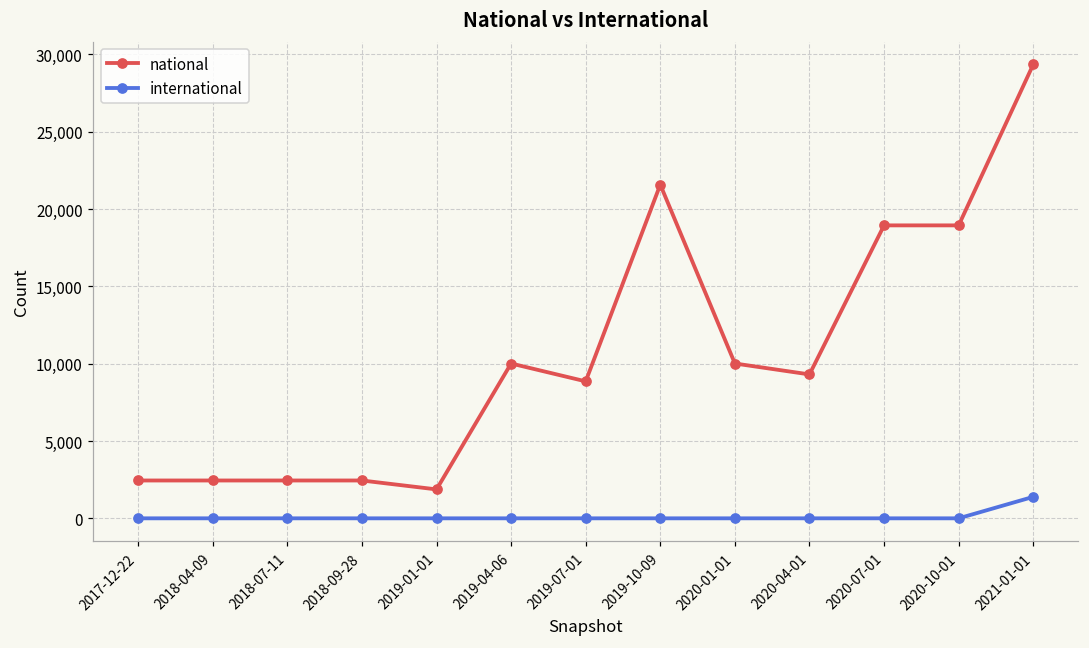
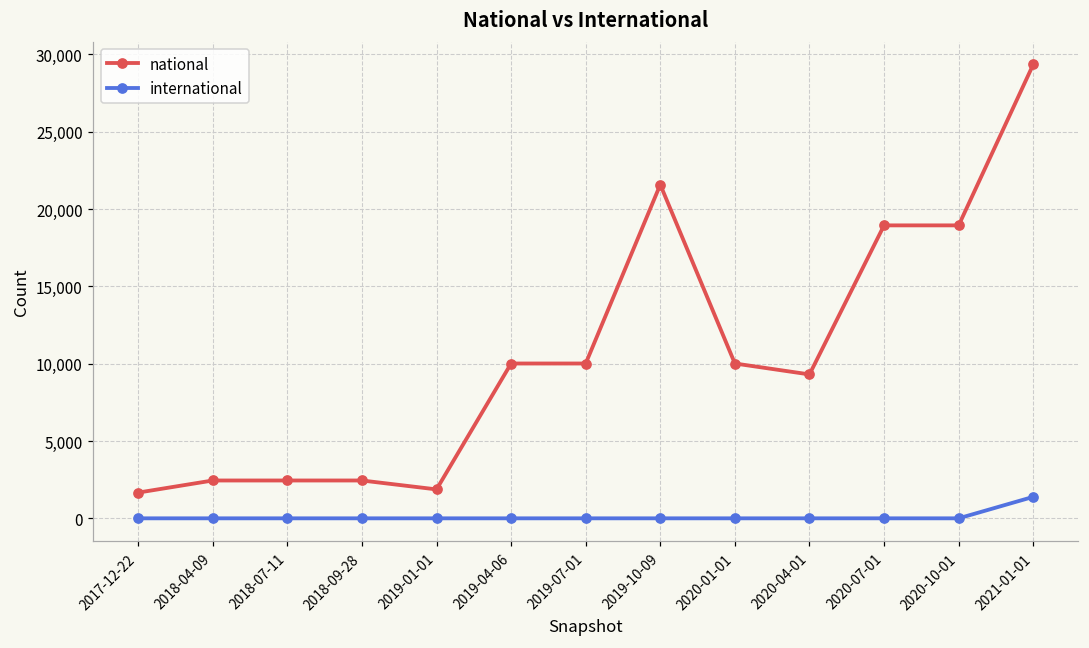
national, 2017-12-22: 2,400 -> 1,700
national, 2019-07-01: 8,900 -> 10,000
